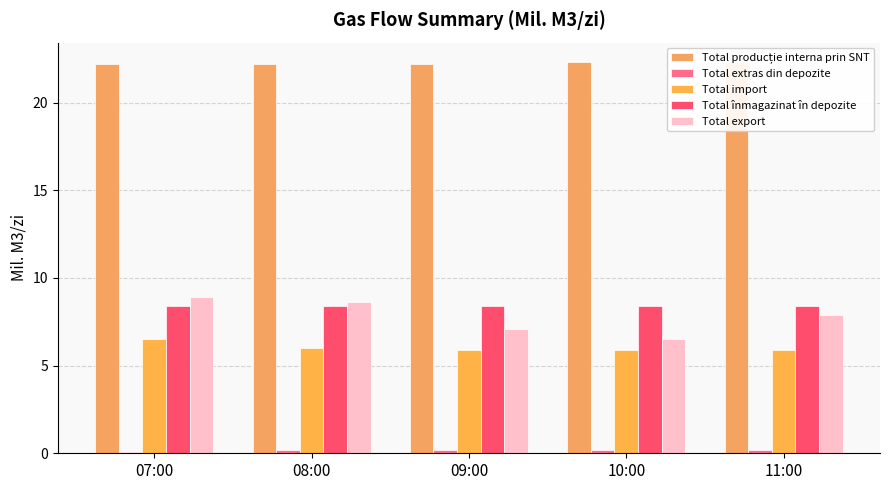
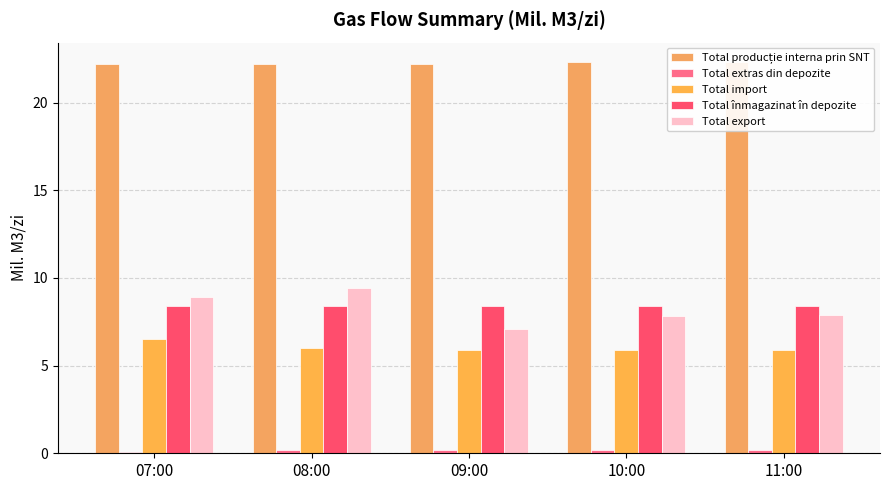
Total export, 08:00: 8.6 -> 9.4
Total export, 10:00: 6.5 -> 7.8
